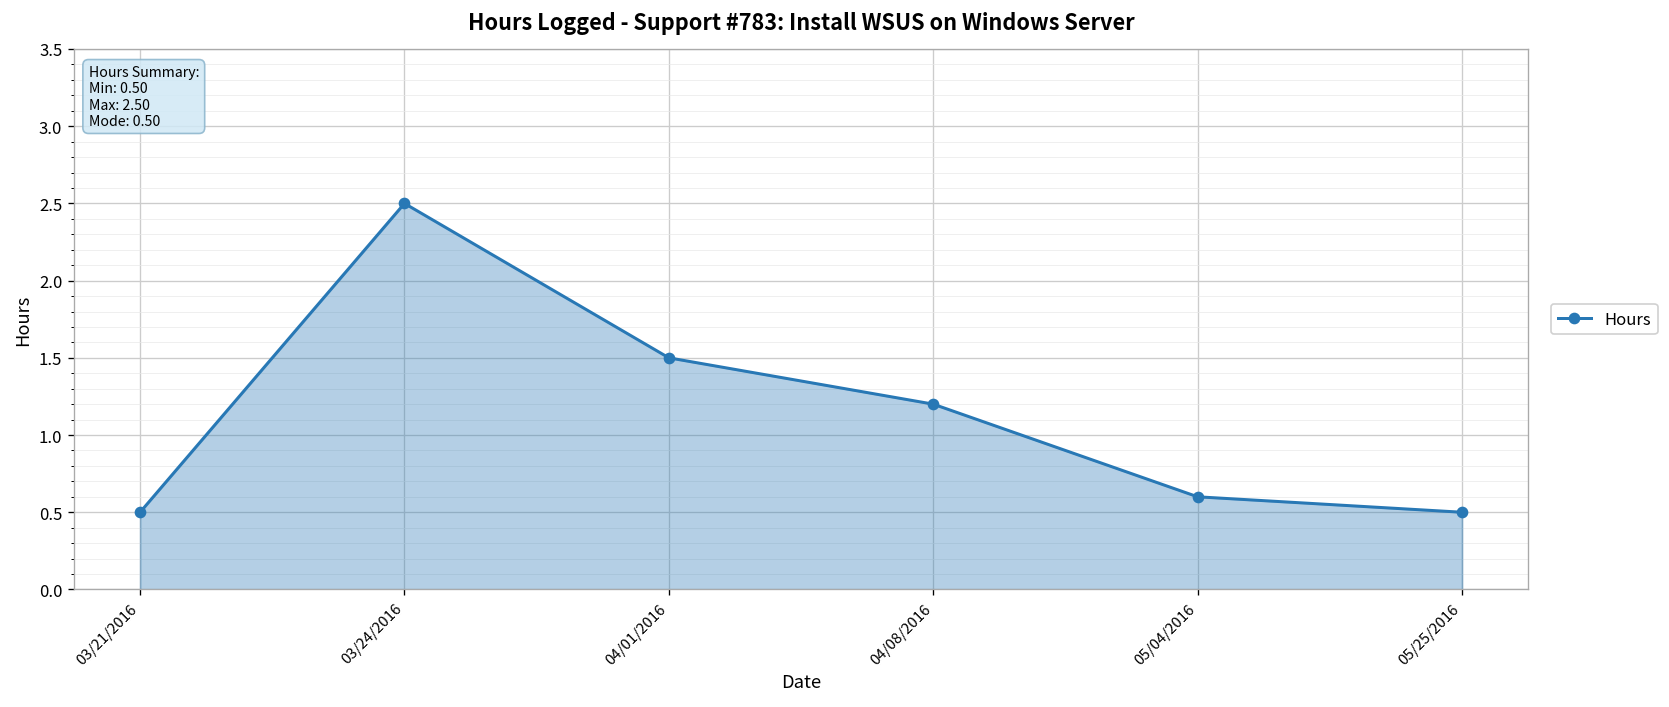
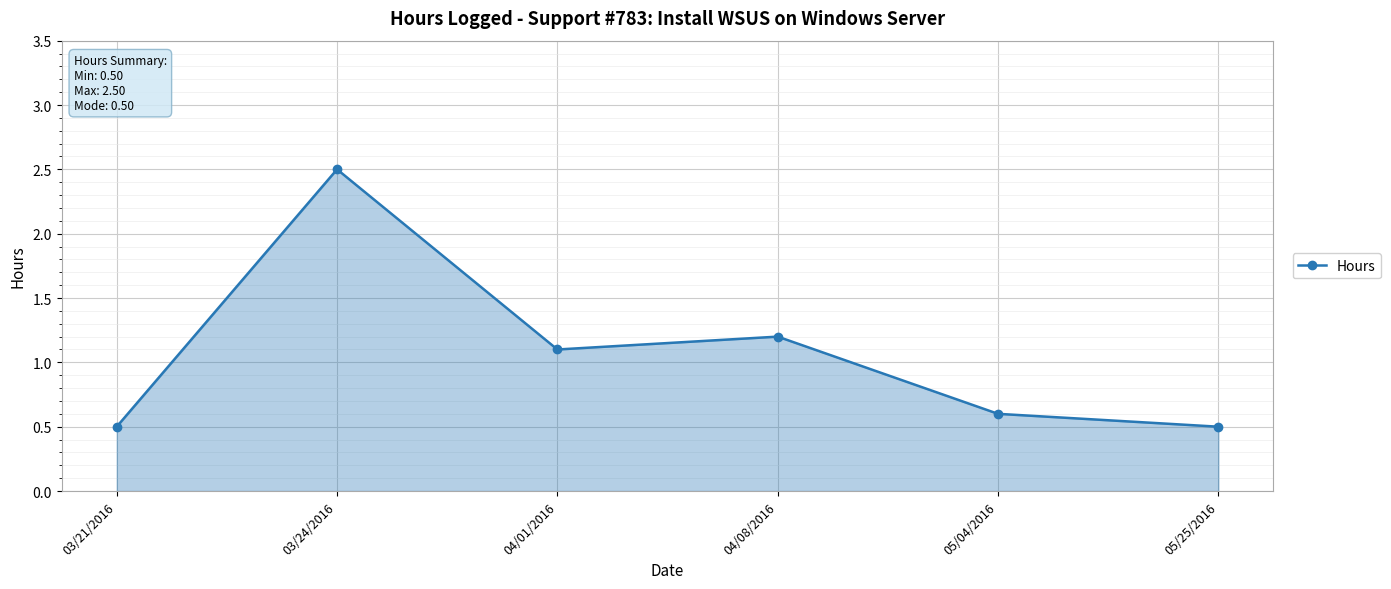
04/01/2016: 1.5 -> 1.1
